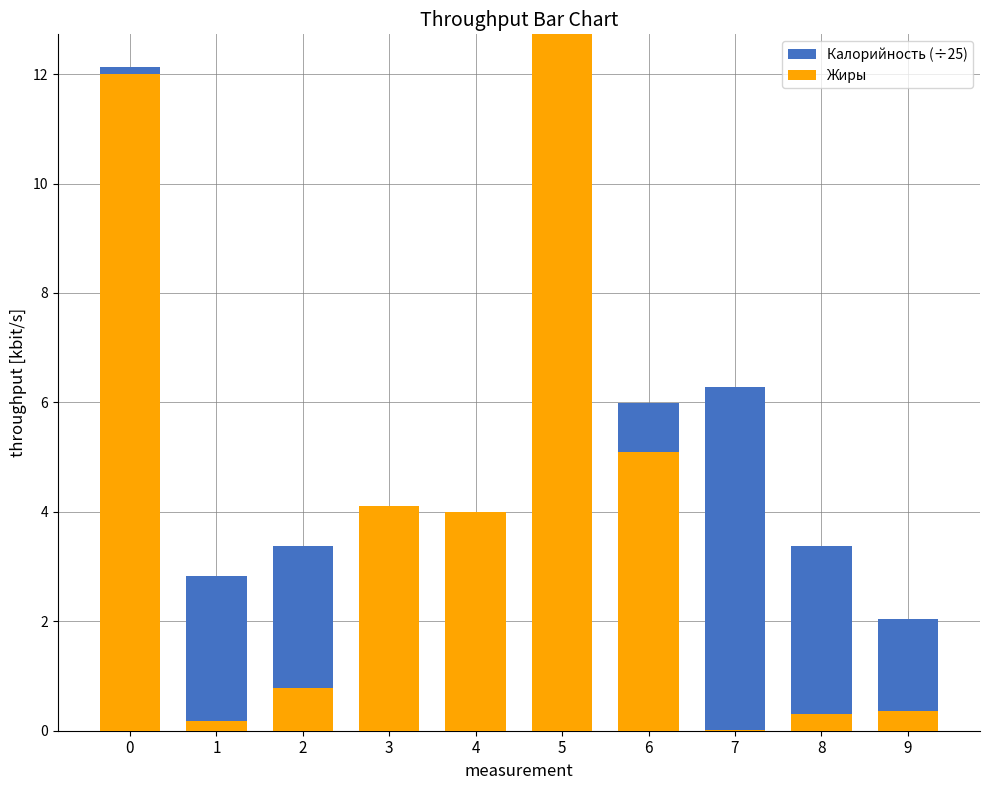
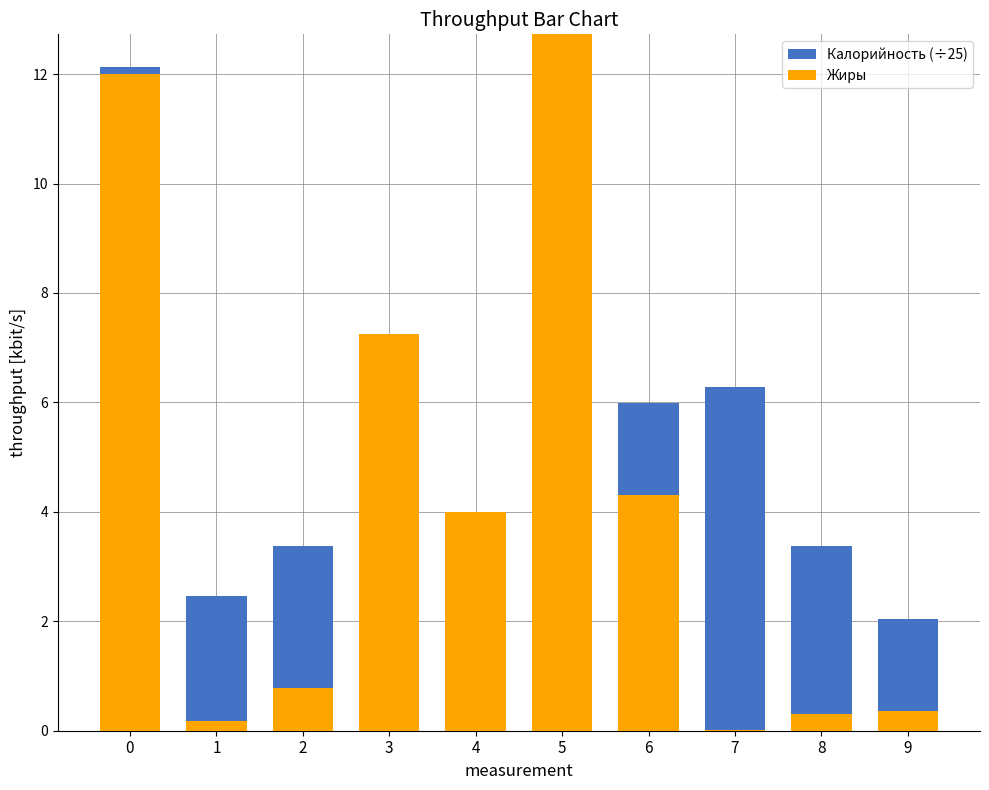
Калорийность (÷25), 1: 2.8 -> 2.5
Жиры, 3: 4.1 -> 7.3
Жиры, 6: 5.1 -> 4.3
